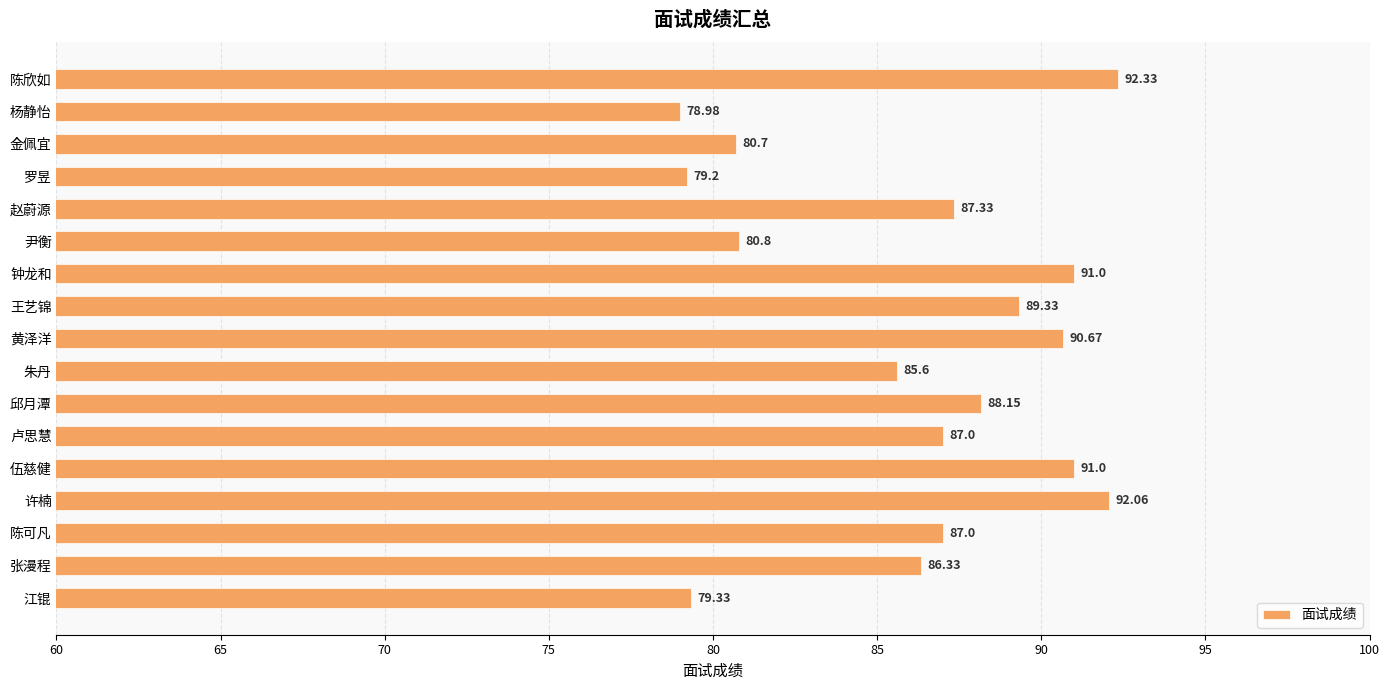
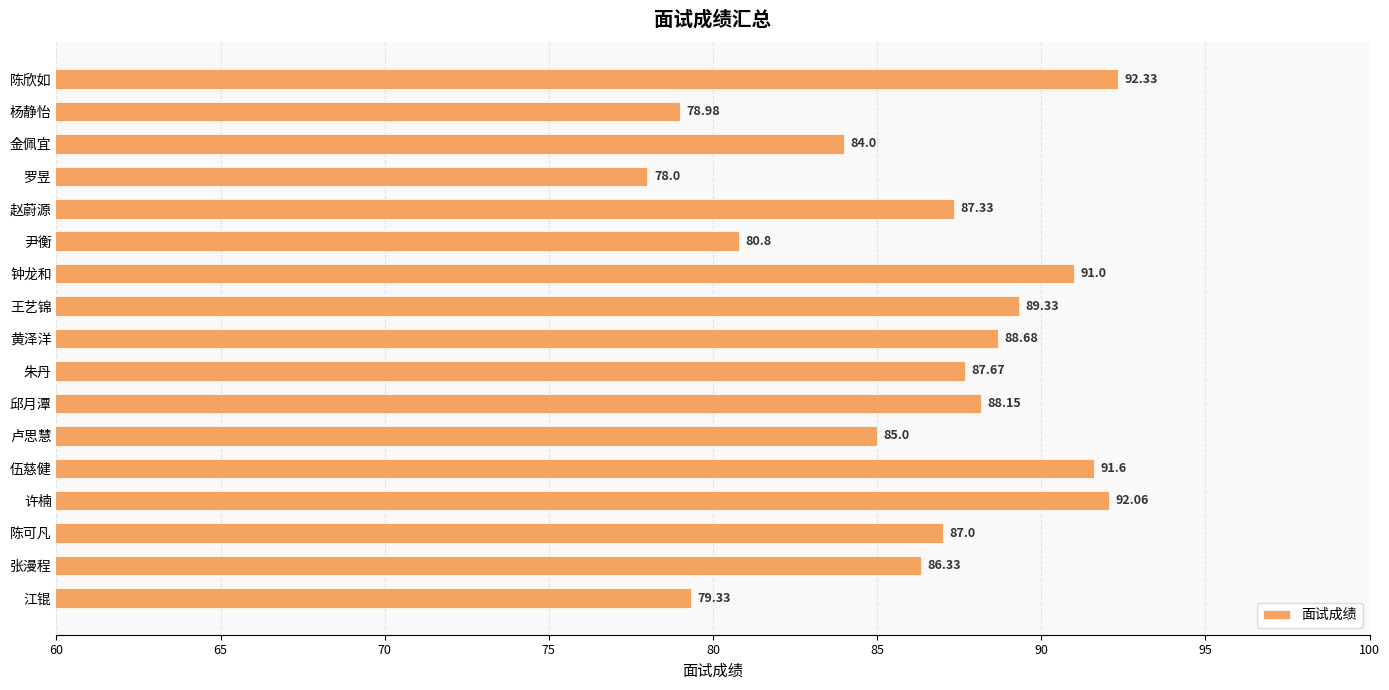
金佩宜: 80.7 -> 84.0
罗昱: 79.2 -> 78.0
黄泽洋: 90.67 -> 88.68
朱丹: 85.6 -> 87.67
卢思慧: 87.0 -> 85.0
伍慈健: 91.0 -> 91.6
